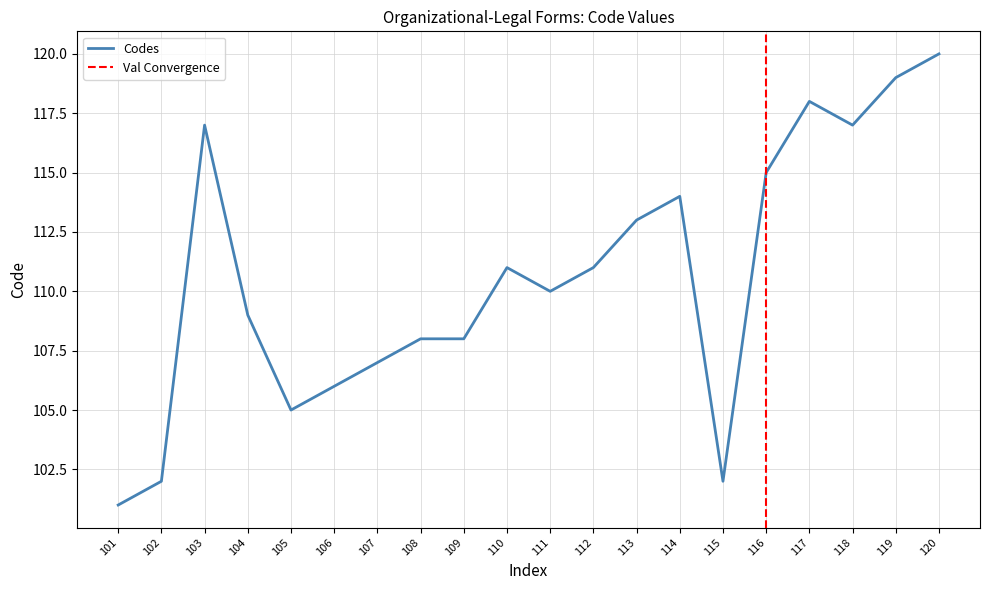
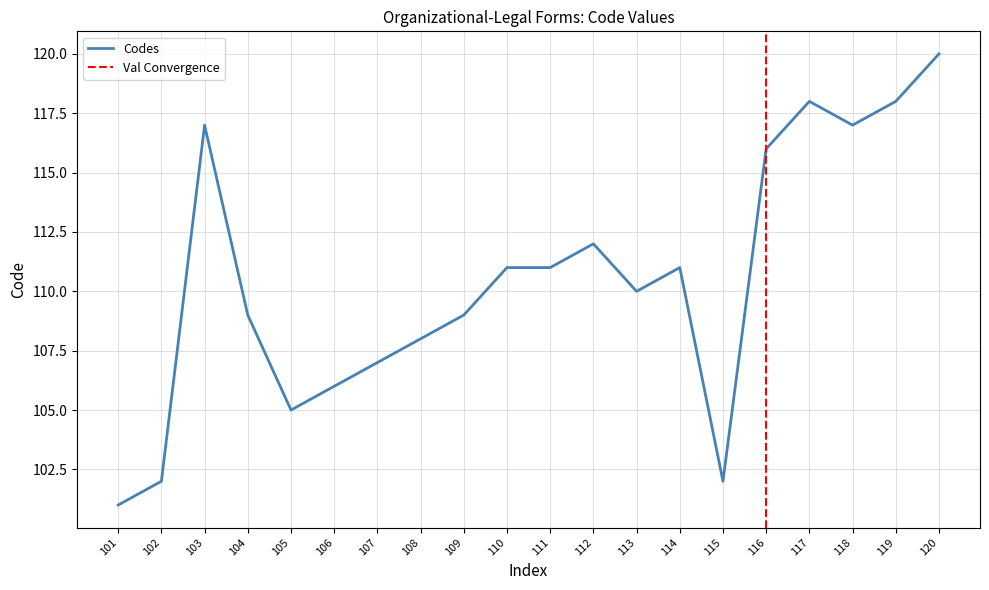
109: 108 -> 109
111: 110 -> 111
112: 111 -> 112
113: 113 -> 110
114: 114 -> 111
116: 115 -> 116
119: 119 -> 118
